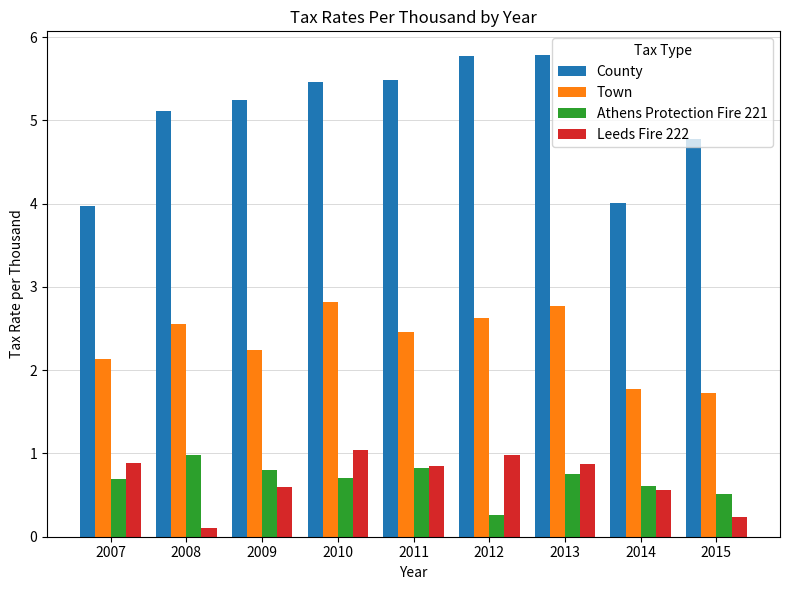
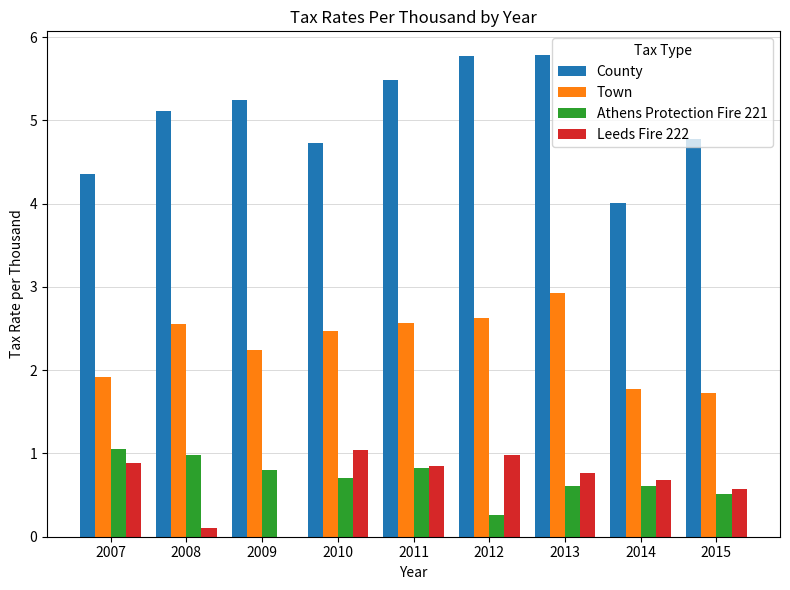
County, 2007: 4.0 -> 4.4
Town, 2007: 2.1 -> 1.9
Athens Protection Fire 221, 2007: 0.7 -> 1.1
Leeds Fire 222, 2009: 0.6 -> 0.0
County, 2010: 5.5 -> 4.7
Town, 2010: 2.8 -> 2.5
Town, 2011: 2.5 -> 2.6
Town, 2013: 2.8 -> 2.9
Athens Protection Fire 221, 2013: 0.8 -> 0.6
Leeds Fire 222, 2013: 0.9 -> 0.8
Leeds Fire 222, 2014: 0.6 -> 0.7
Leeds Fire 222, 2015: 0.2 -> 0.6
